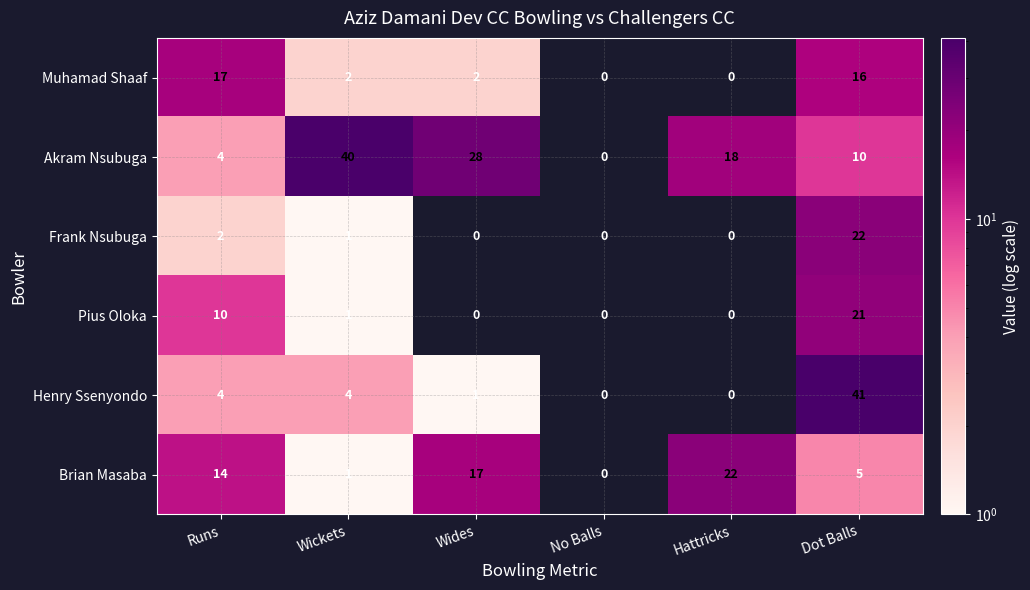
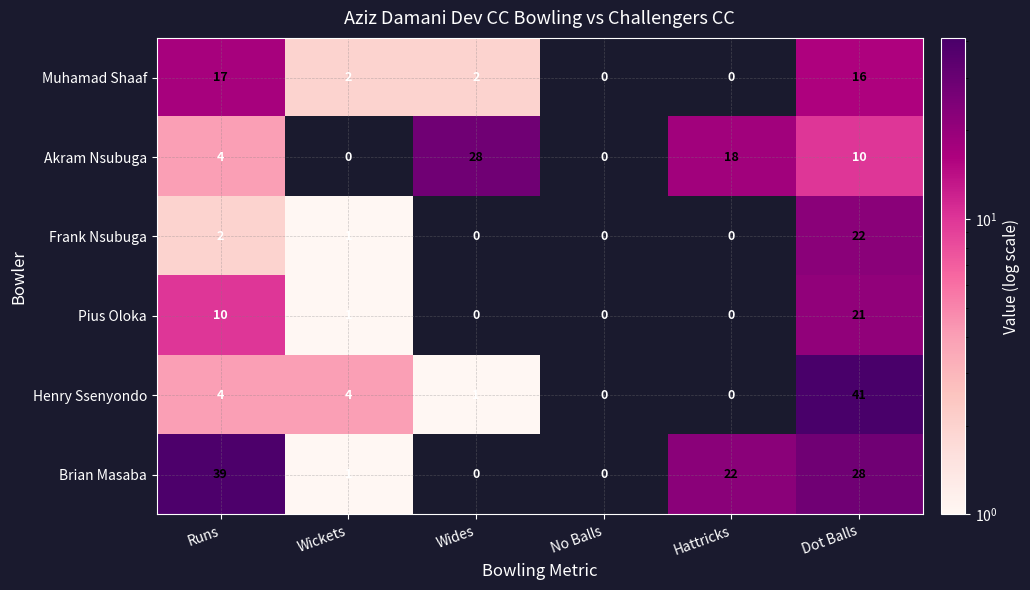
Akram Nsubuga, Wickets: 40 -> 0
Brian Masaba, Runs: 14 -> 39
Brian Masaba, Wides: 17 -> 0
Brian Masaba, Dot Balls: 5 -> 28
